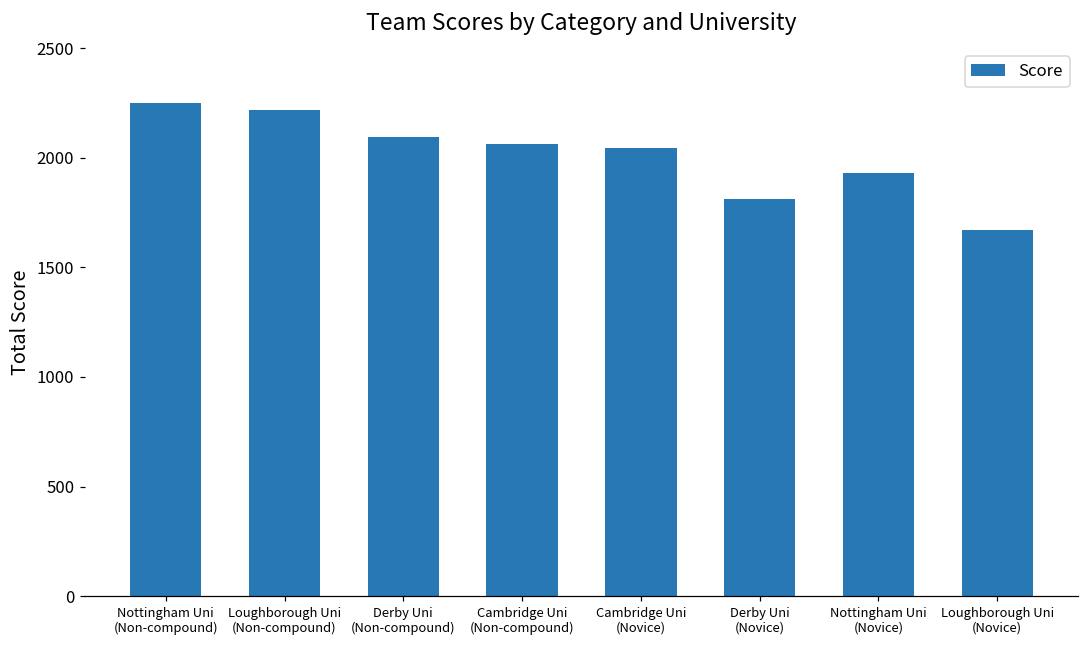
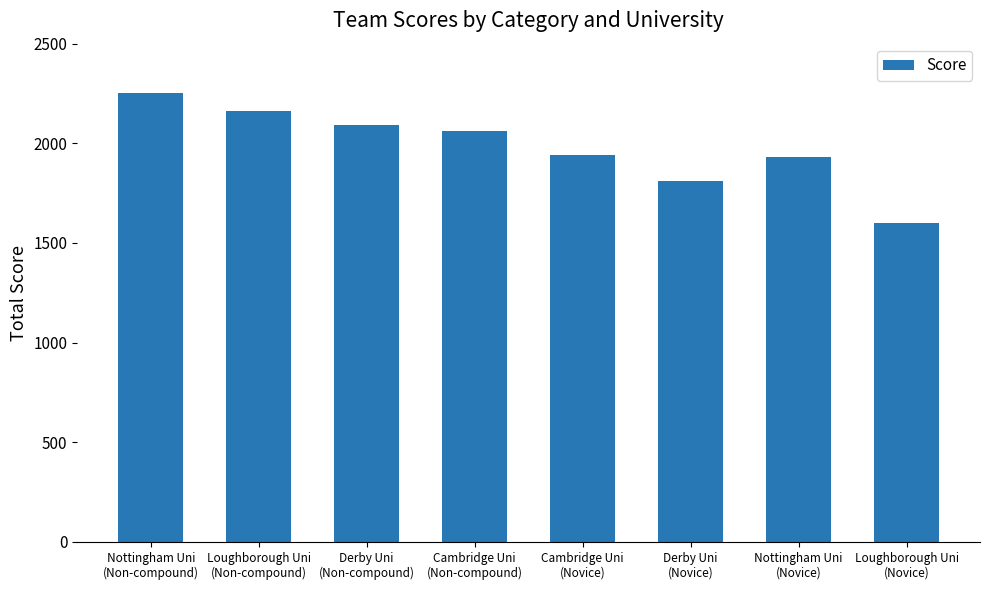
Loughborough Uni (Non-compound): 2220 -> 2160
Cambridge Uni (Novice): 2040 -> 1940
Loughborough Uni (Novice): 1670 -> 1600
